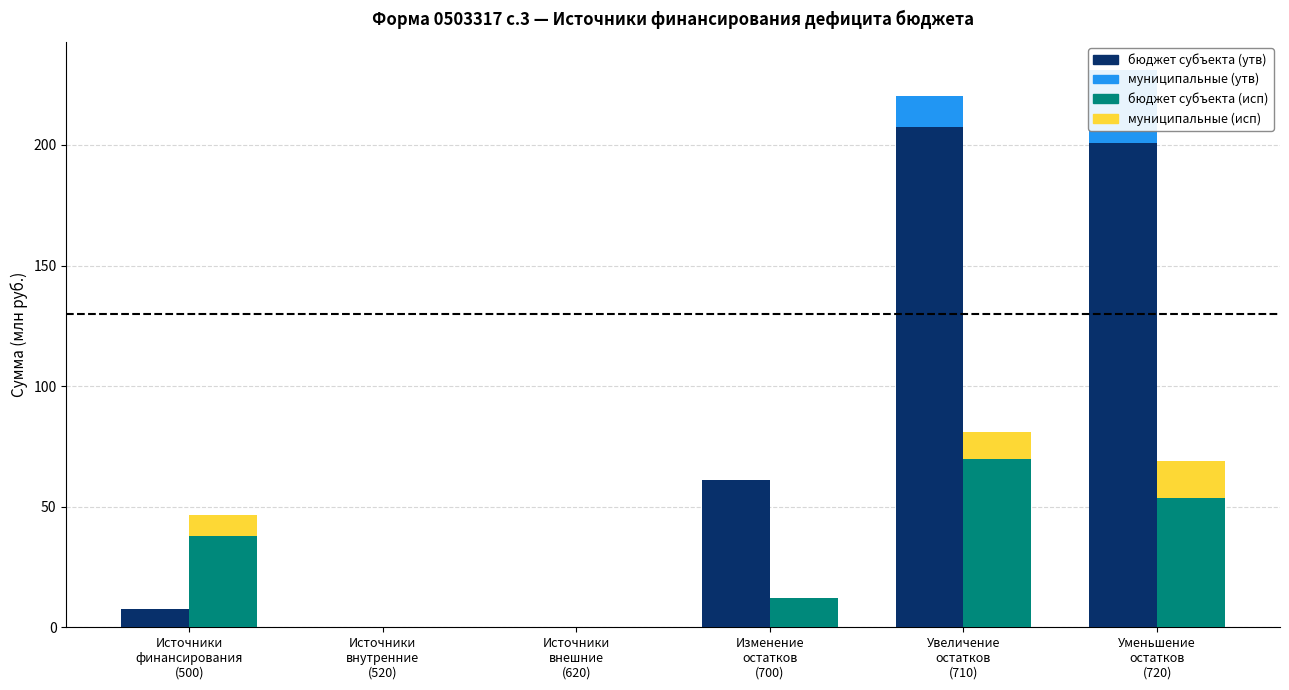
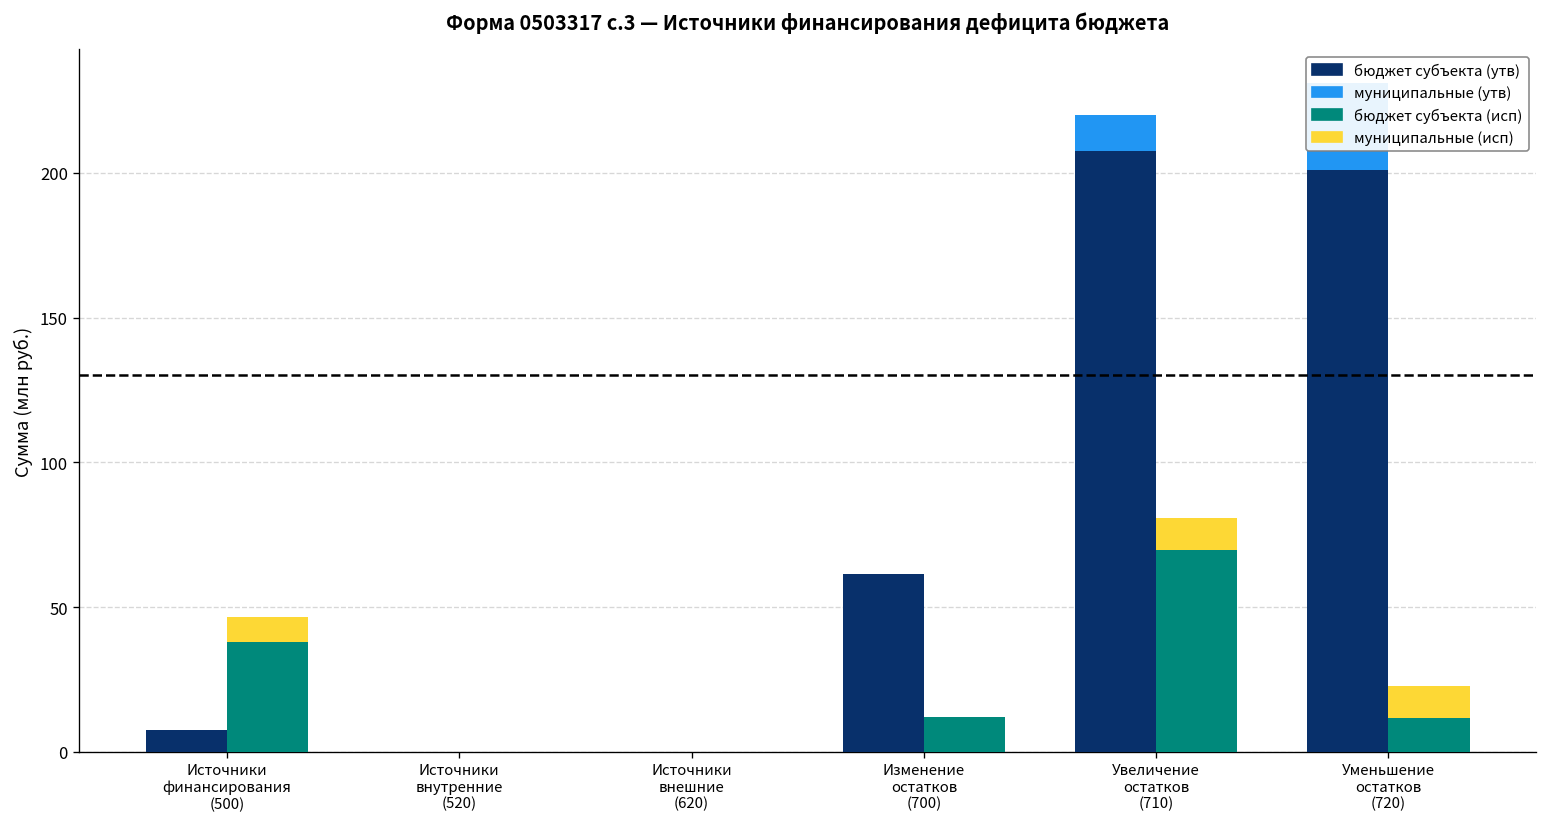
бюджет субъекта (исп), Уменьшение остатков (720): 54 -> 12
муниципальные (исп), Уменьшение остатков (720): 15 -> 11
